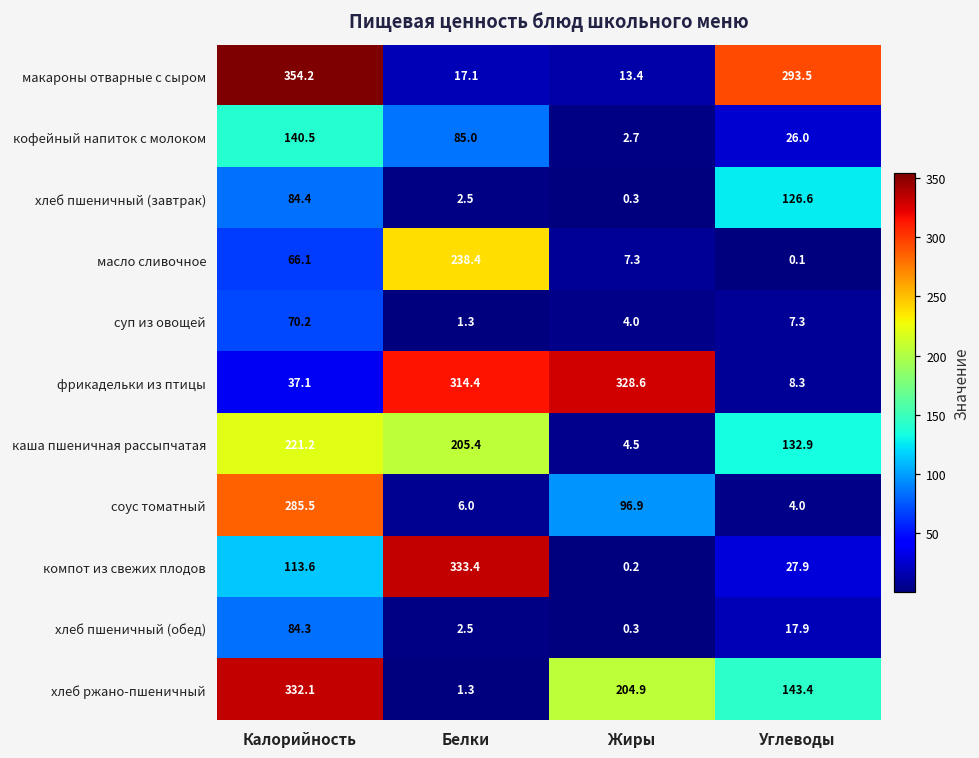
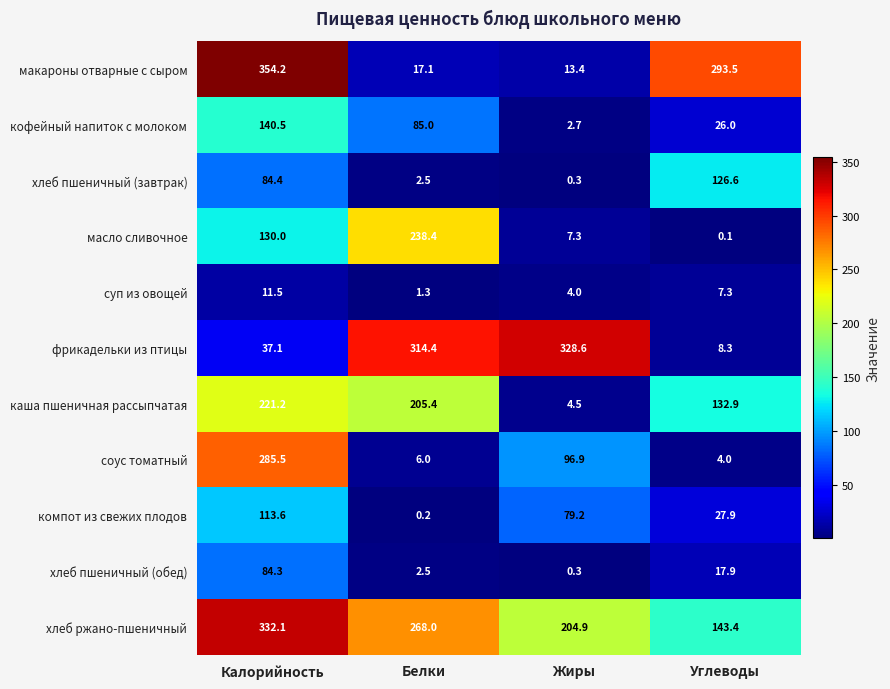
масло сливочное, Калорийность: 66.1 -> 130.0
суп из овощей, Калорийность: 70.2 -> 11.5
компот из свежих плодов, Белки: 333.4 -> 0.2
компот из свежих плодов, Жиры: 0.2 -> 79.2
хлеб ржано-пшеничный, Белки: 1.3 -> 268.0
